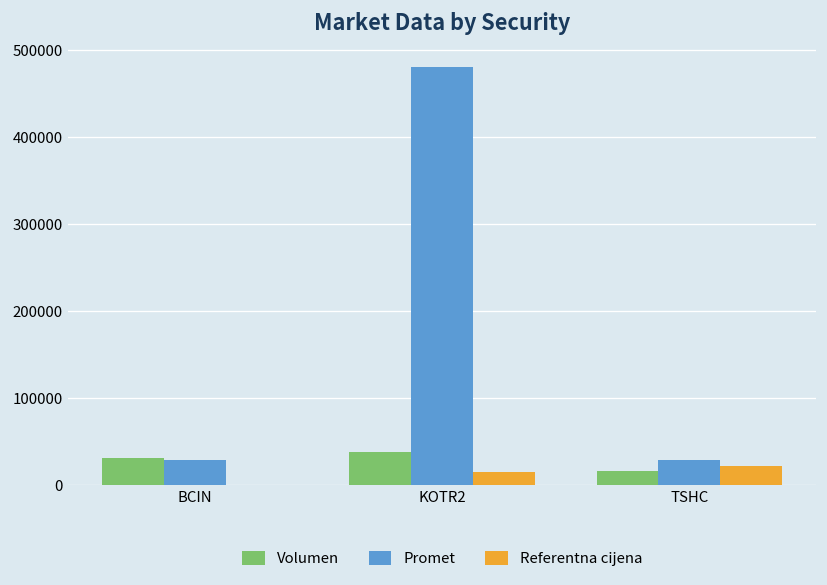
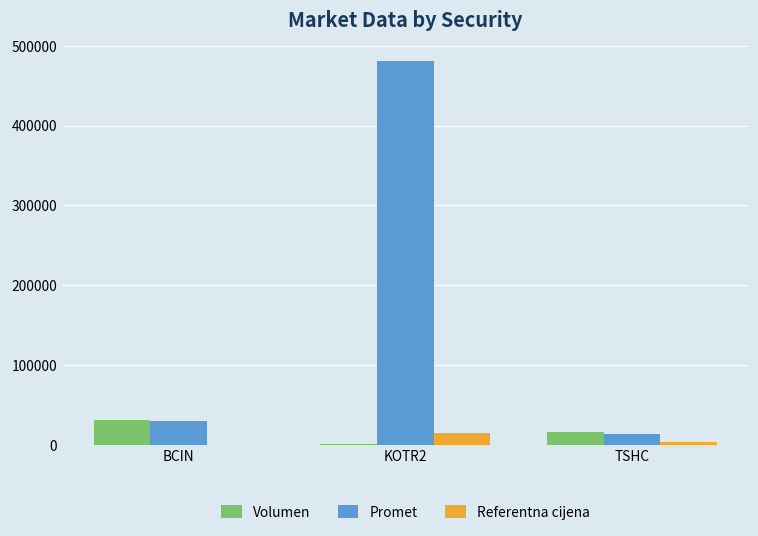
Volumen, KOTR2: 40000 -> 0
Promet, TSHC: 30000 -> 10000
Referentna cijena, TSHC: 20000 -> 0
